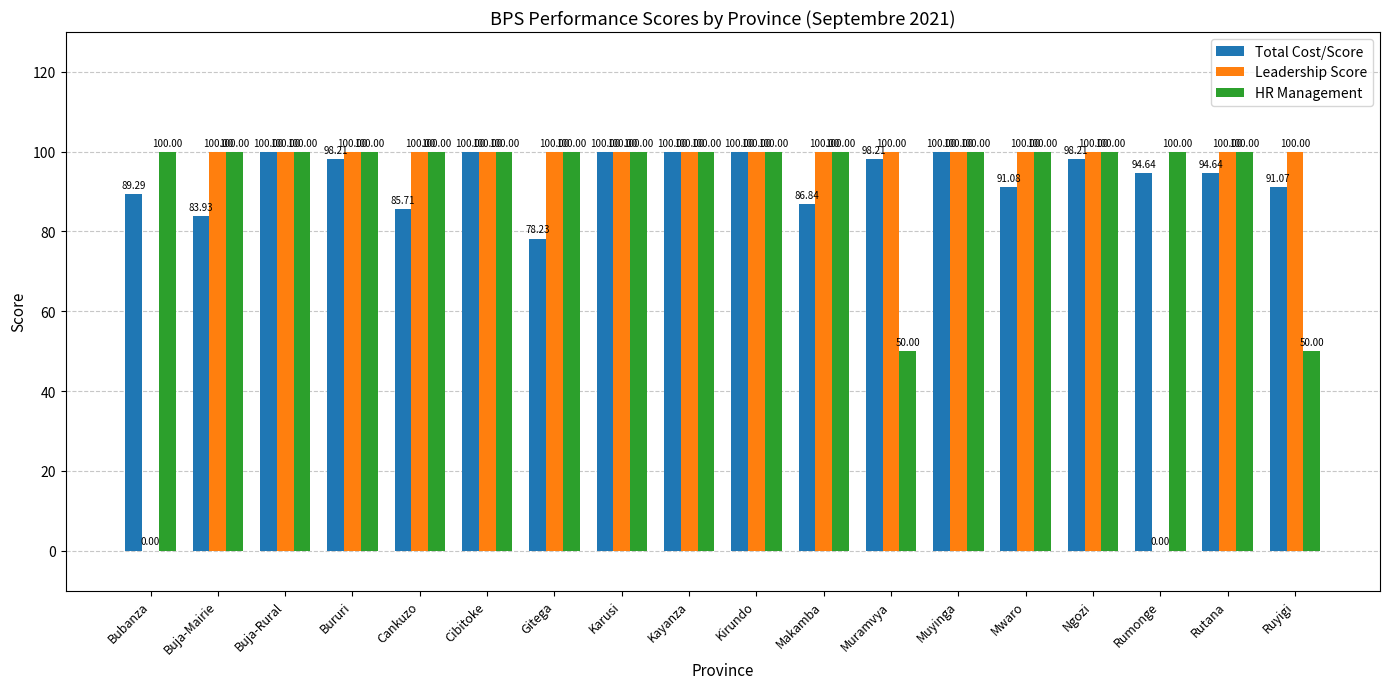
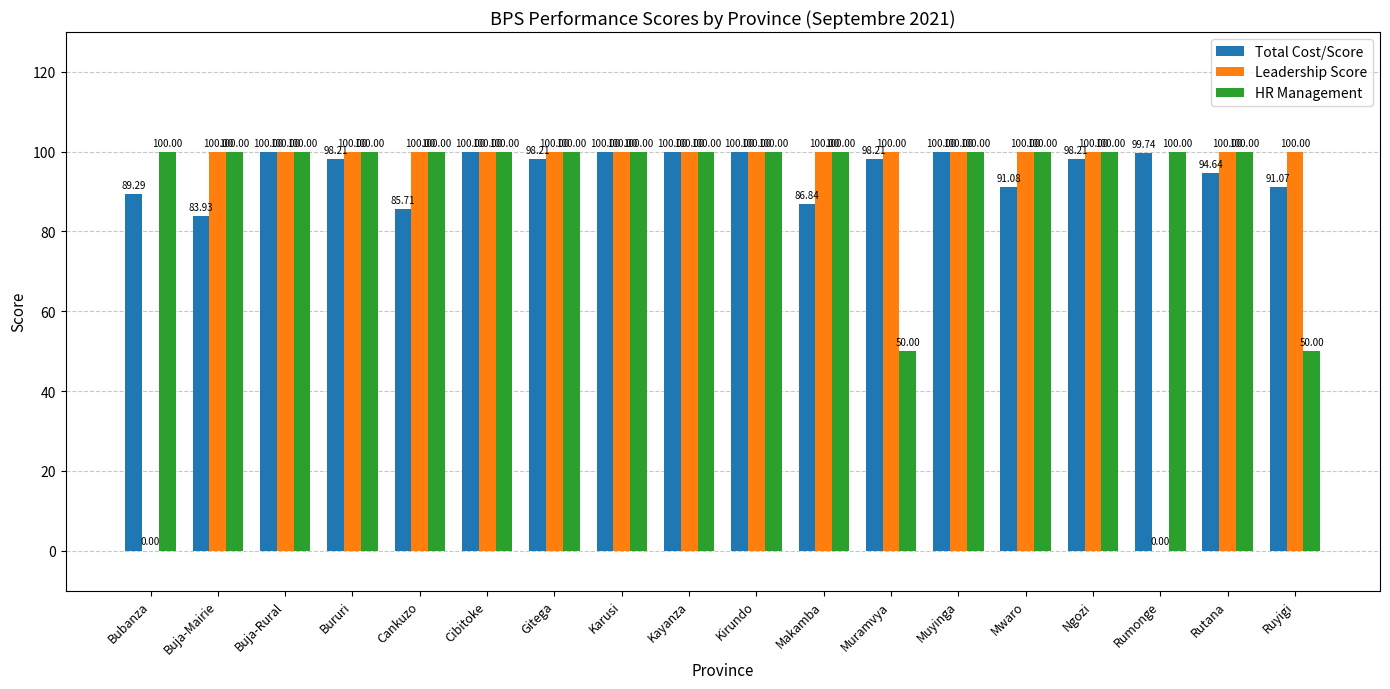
Total Cost/Score, Gitega: 78.23 -> 98.21
Total Cost/Score, Rumonge: 94.64 -> 99.74
